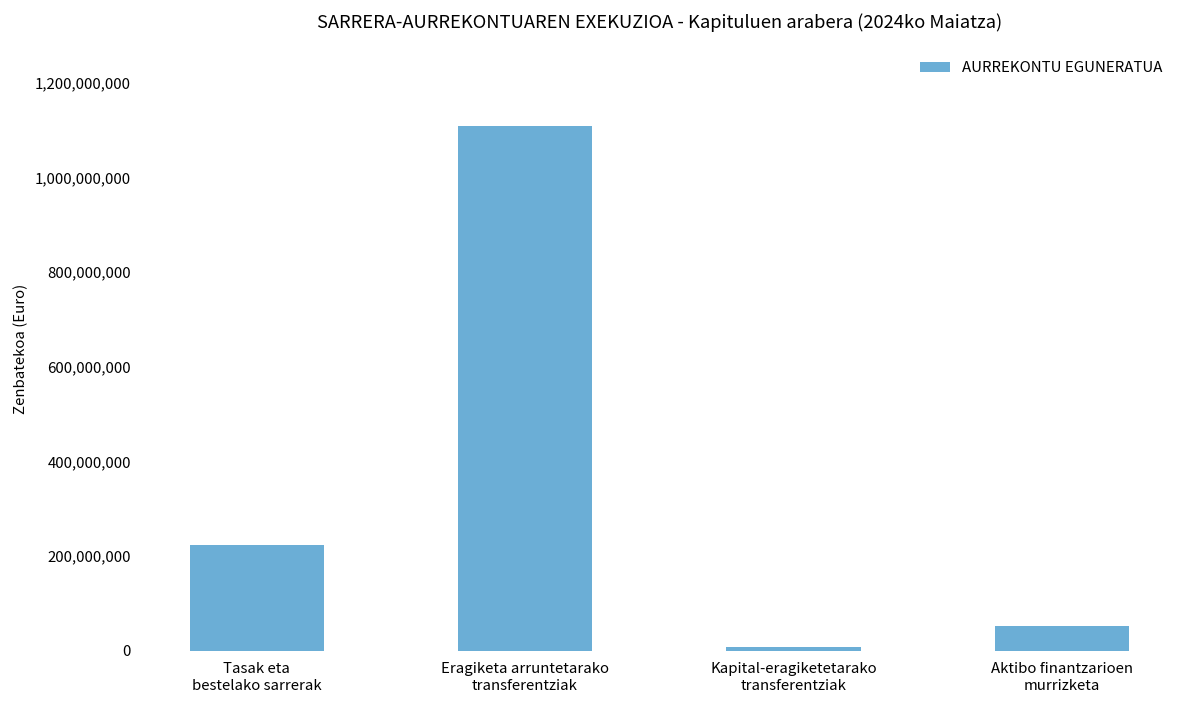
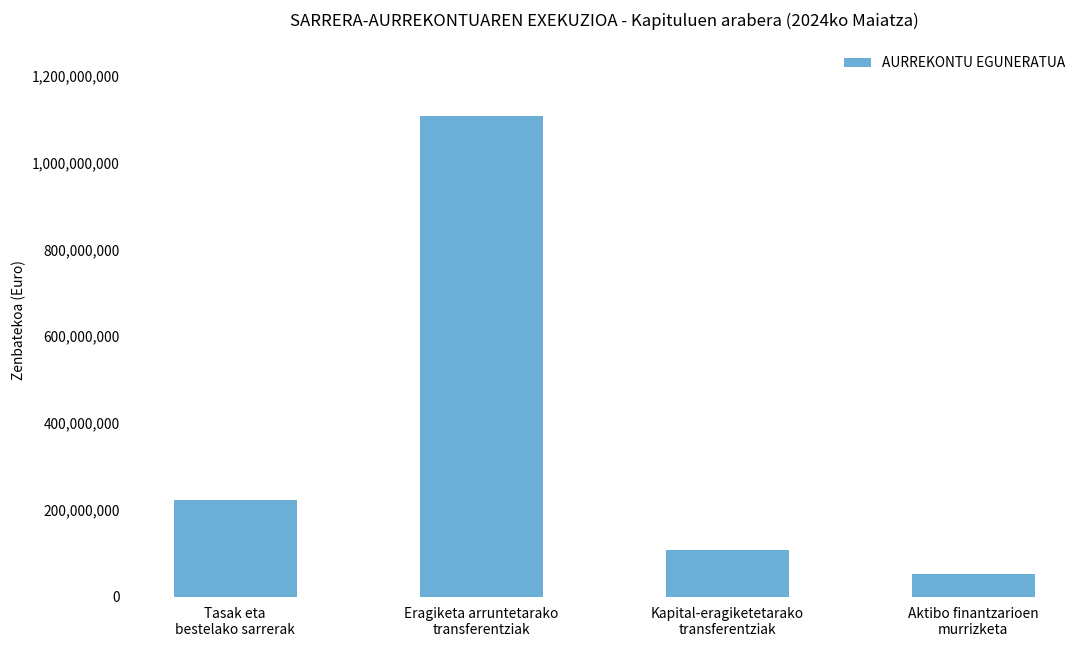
Kapital-eragiketetarako transferentziak: 10,000,000 -> 110,000,000
